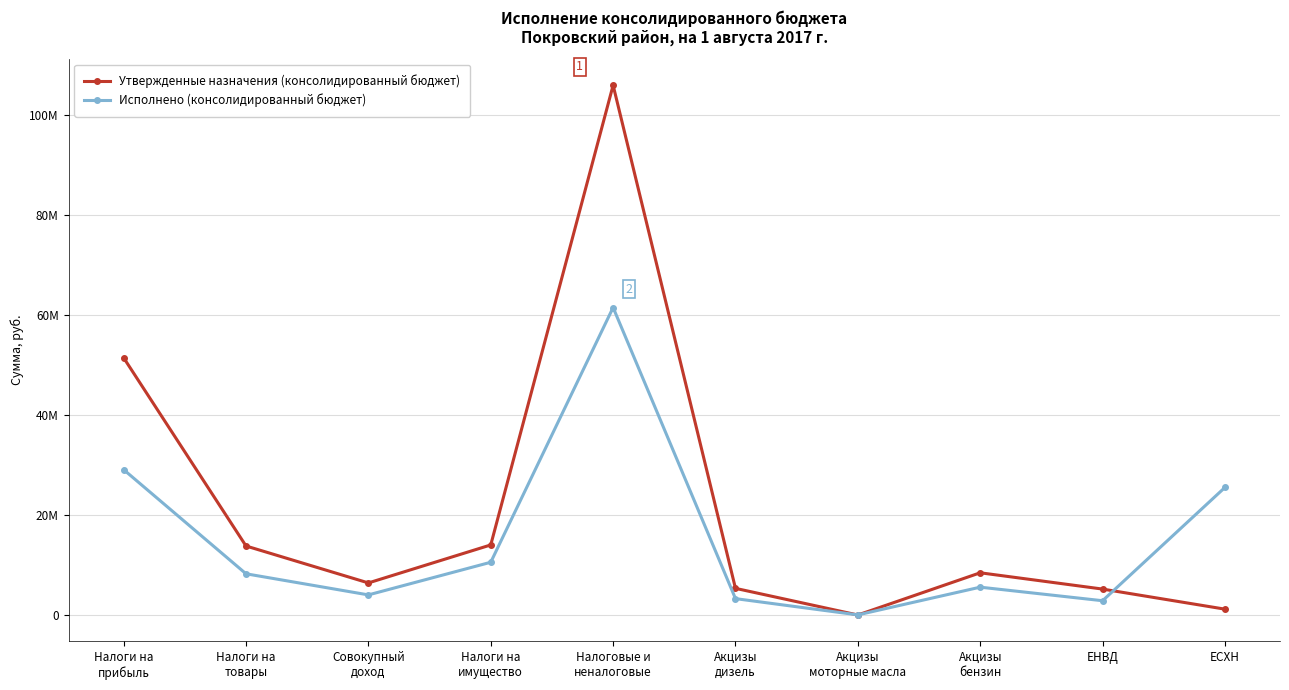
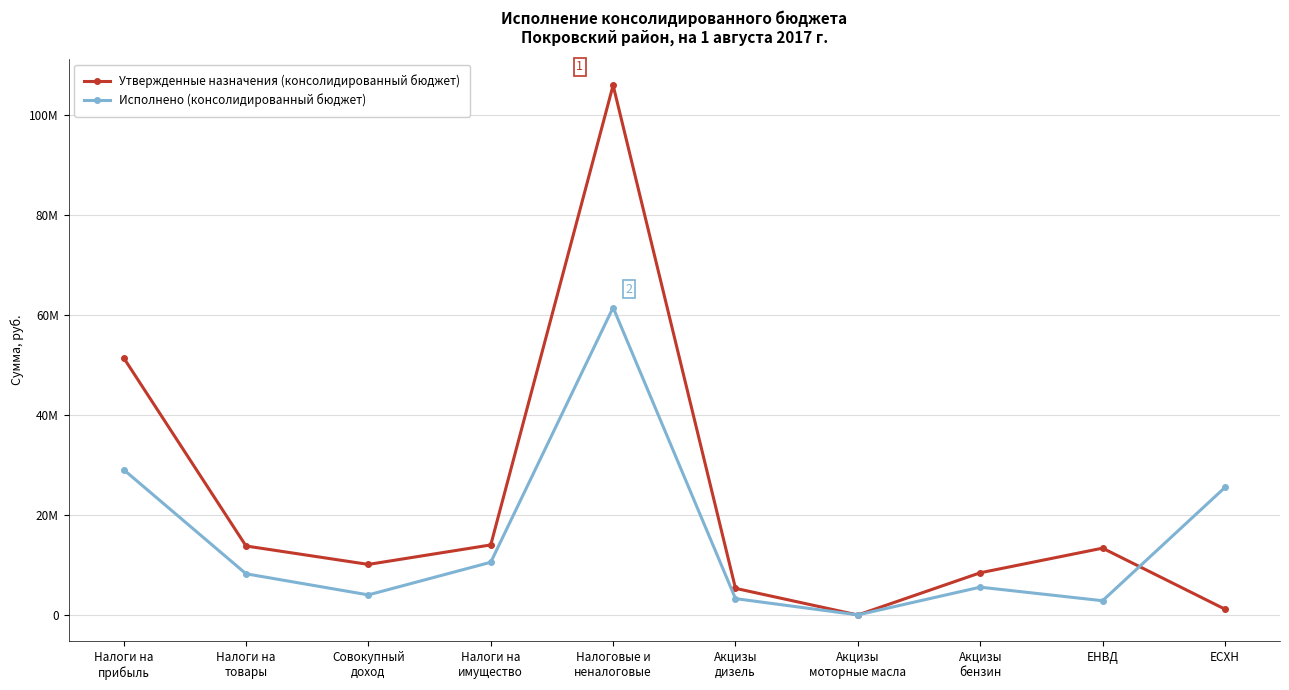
Утвержденные назначения (консолидированный бюджет), Совокупный доход: 6000000 -> 10000000
Утвержденные назначения (консолидированный бюджет), ЕНВД: 5000000 -> 13000000
